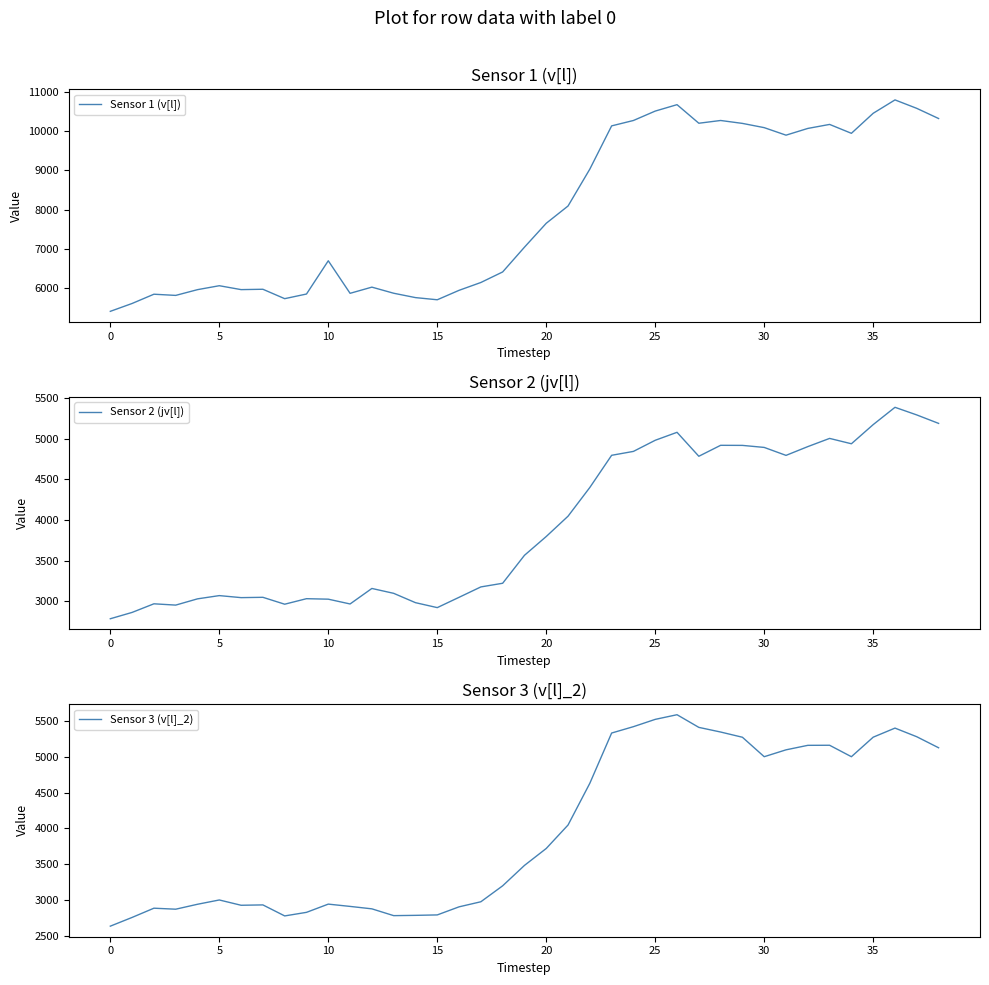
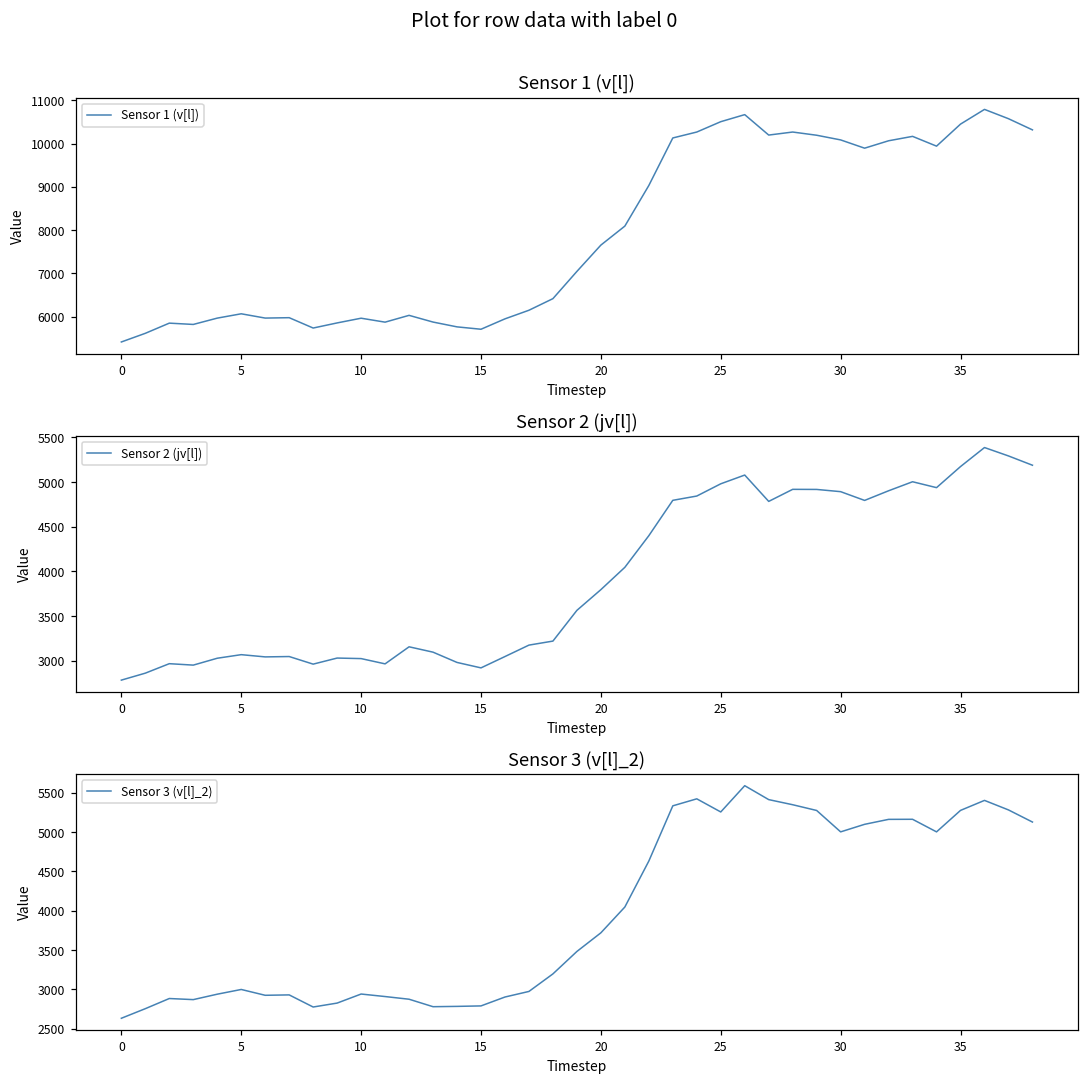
Sensor 1 (v[l]), 10: 6700 -> 6000
Sensor 3 (v[l]_2), 25: 5500 -> 5300
